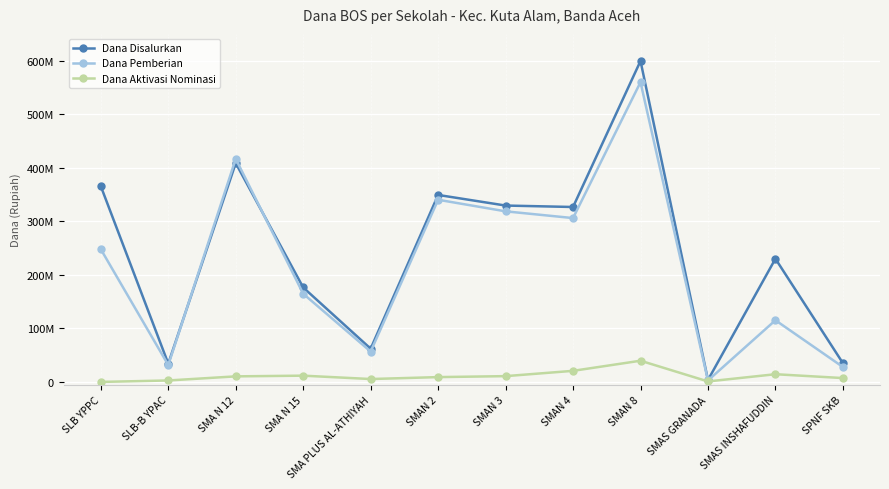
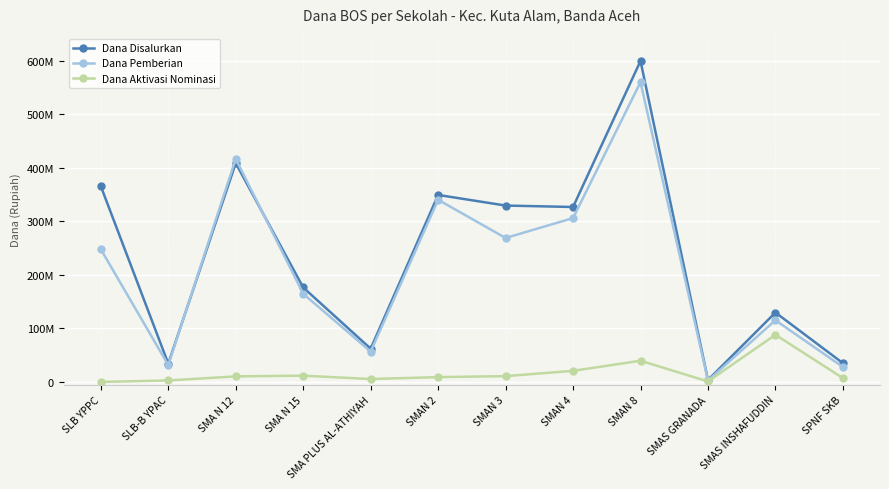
Dana Pemberian, SMAN 3: 320000000 -> 270000000
Dana Disalurkan, SMAS INSHAFUDDIN: 230000000 -> 130000000
Dana Aktivasi Nominasi, SMAS INSHAFUDDIN: 10000000 -> 90000000
